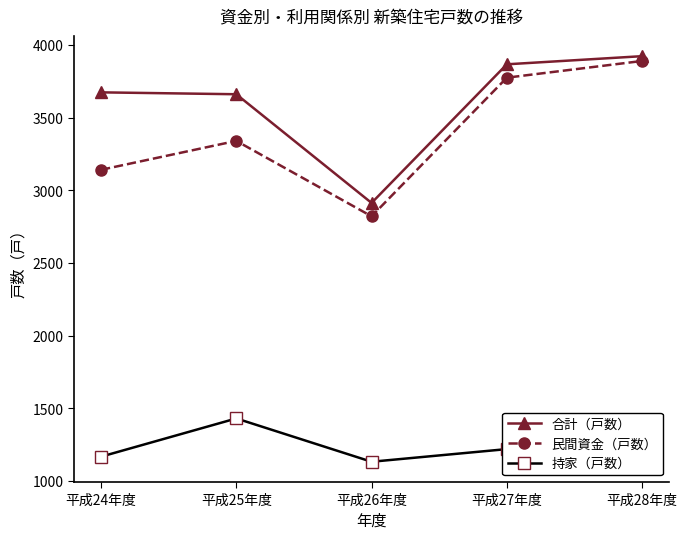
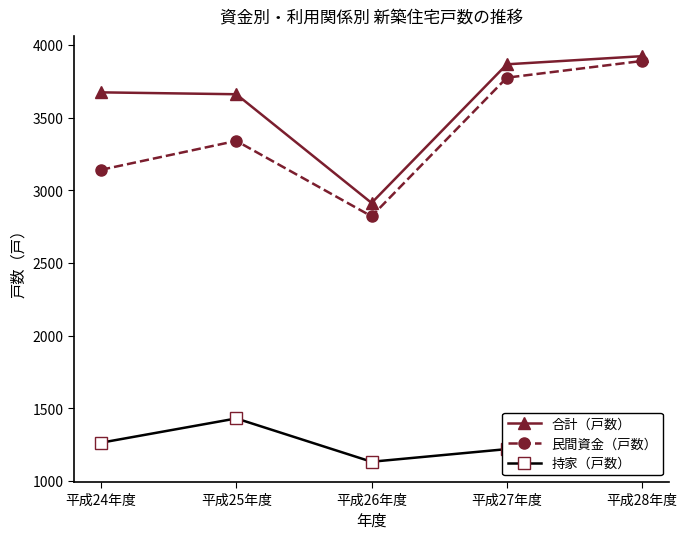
持家（戸数）, 平成24年度: 1170 -> 1260
